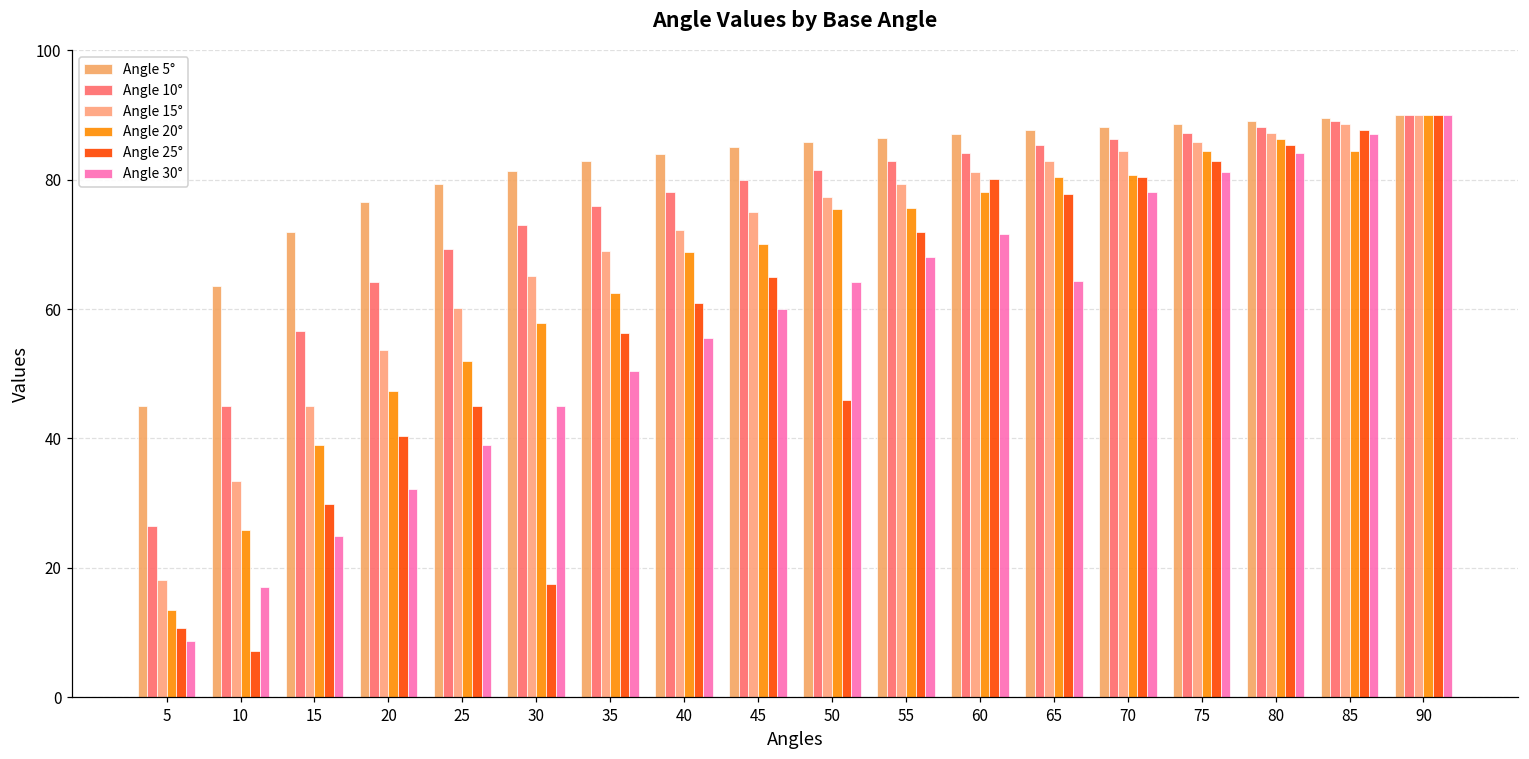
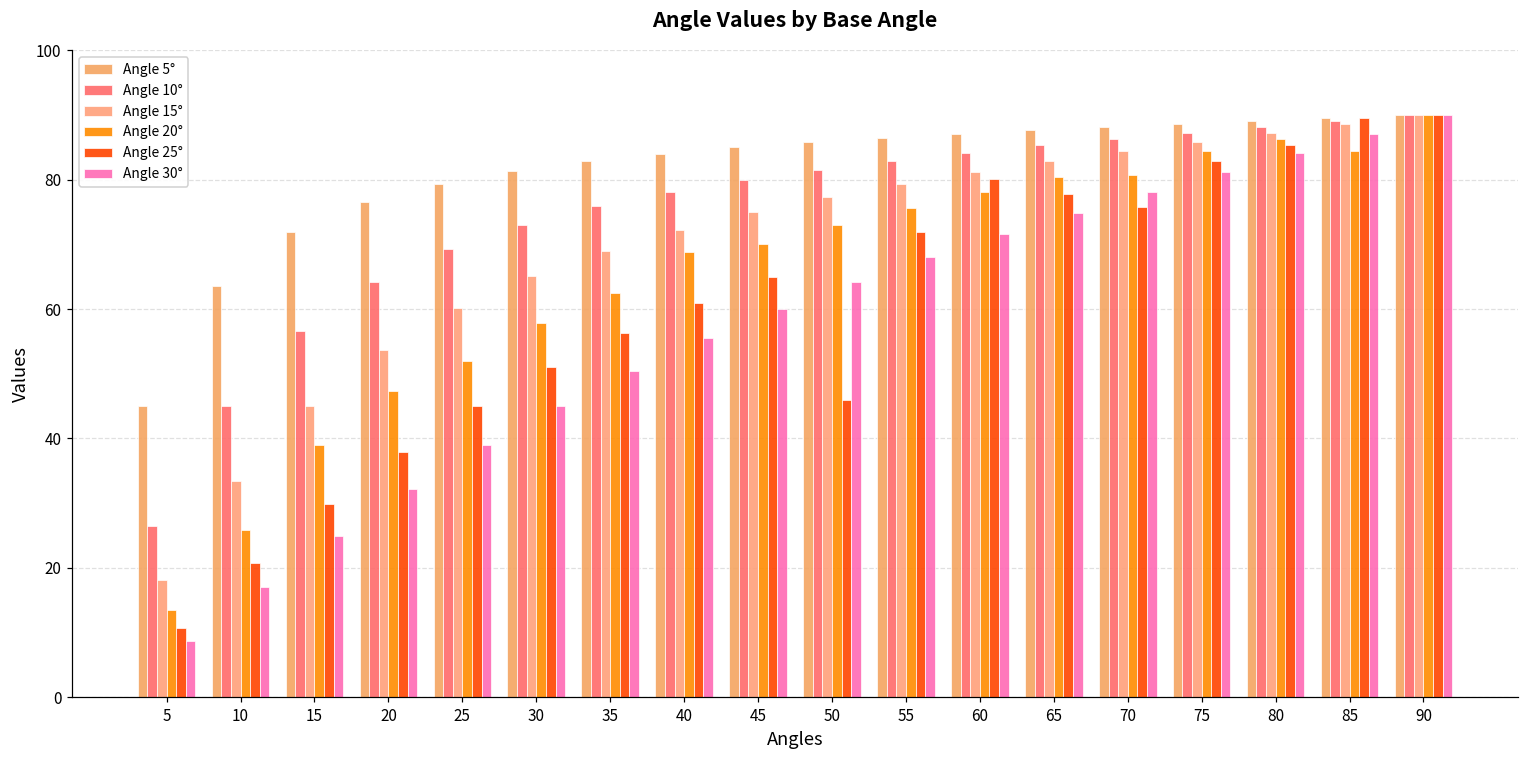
Angle 25°, 10: 7 -> 21
Angle 25°, 20: 40 -> 38
Angle 25°, 30: 17 -> 51
Angle 20°, 50: 75 -> 73
Angle 30°, 65: 64 -> 75
Angle 25°, 70: 80 -> 76
Angle 25°, 85: 88 -> 89
